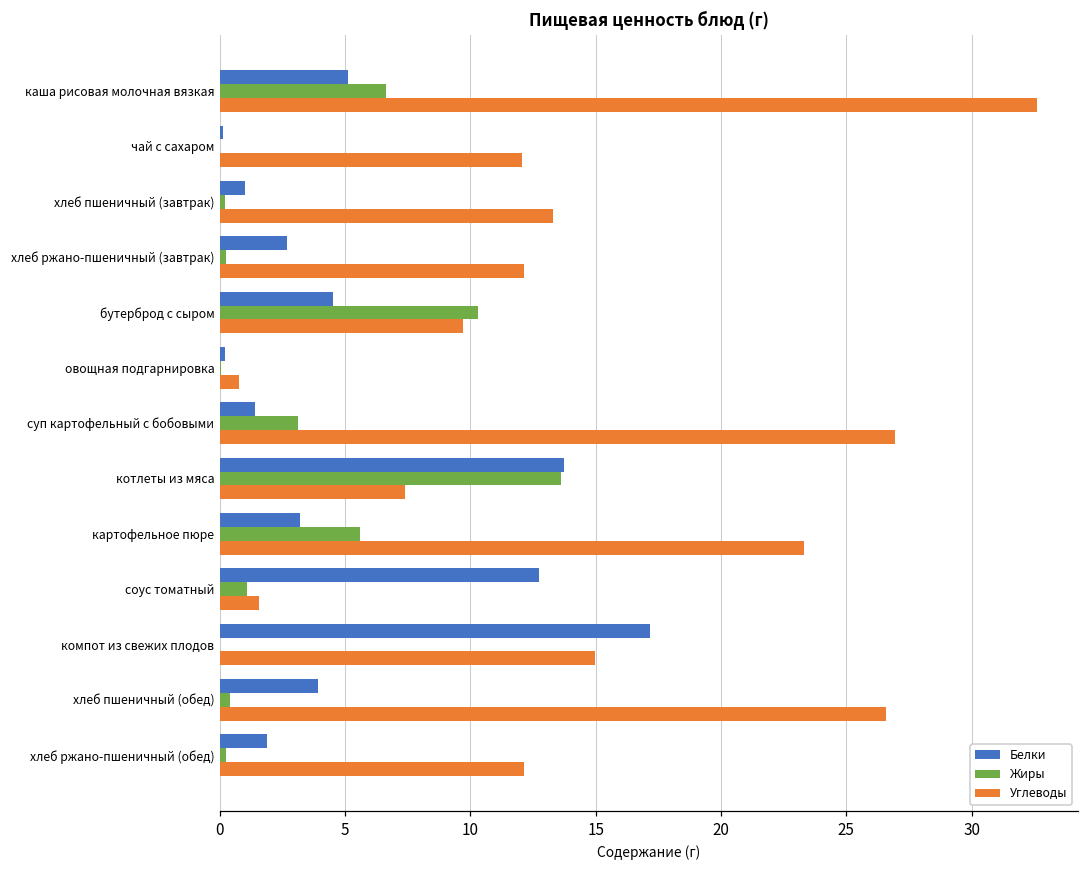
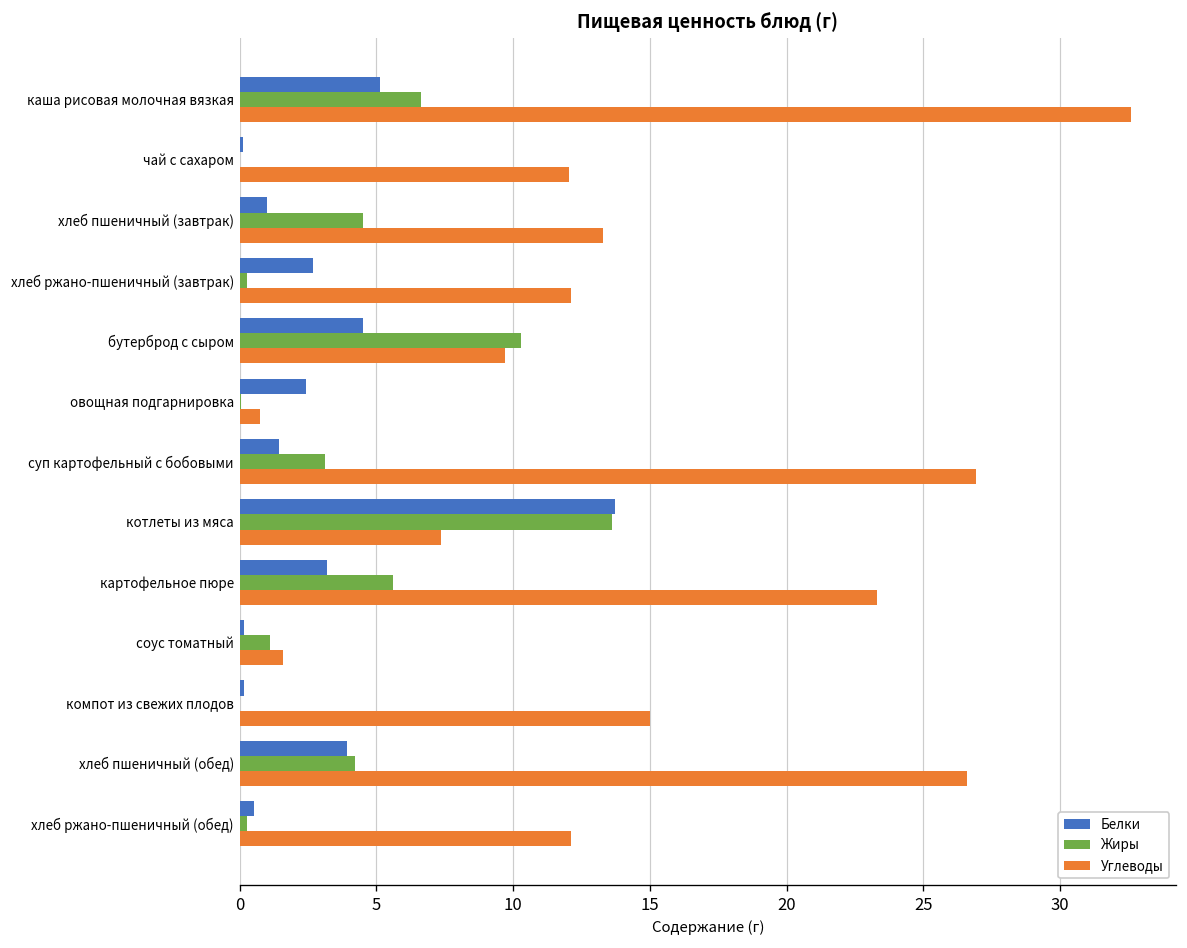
Жиры, хлеб пшеничный (завтрак): 0.2 -> 4.5
Белки, овощная подгарнировка: 0.2 -> 2.4
Белки, соус томатный: 12.7 -> 0.2
Белки, компот из свежих плодов: 17.2 -> 0.2
Жиры, хлеб пшеничный (обед): 0.4 -> 4.2
Белки, хлеб ржано-пшеничный (обед): 1.9 -> 0.5
